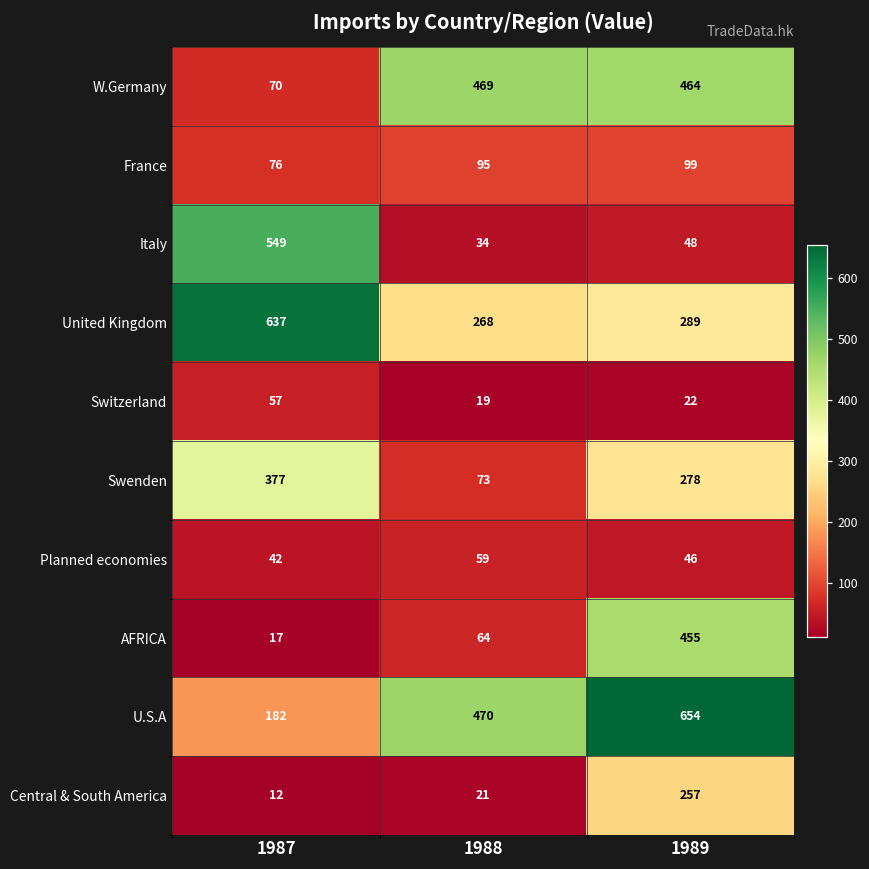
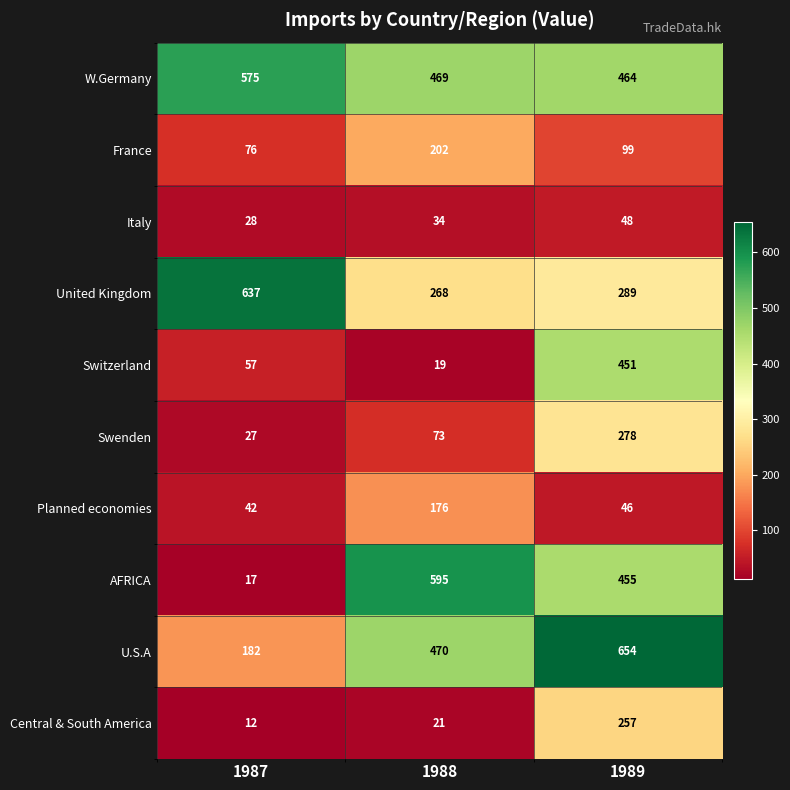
W.Germany, 1987: 70 -> 575
France, 1988: 95 -> 202
Italy, 1987: 549 -> 28
Switzerland, 1989: 22 -> 451
Swenden, 1987: 377 -> 27
Planned economies, 1988: 59 -> 176
AFRICA, 1988: 64 -> 595
